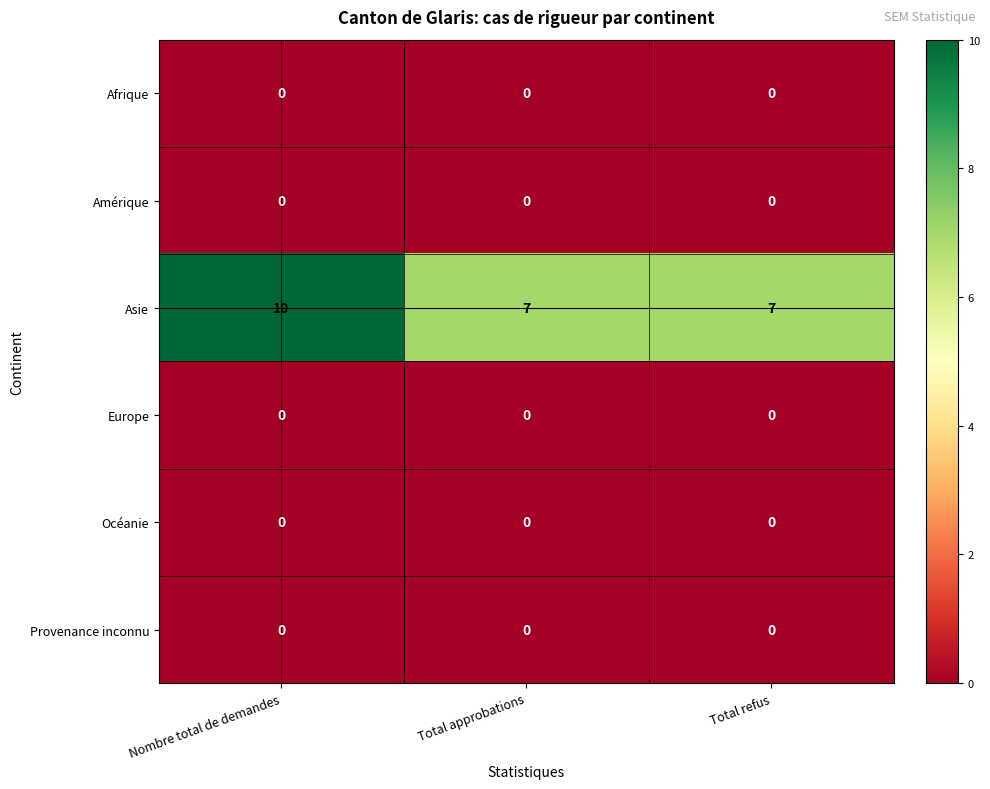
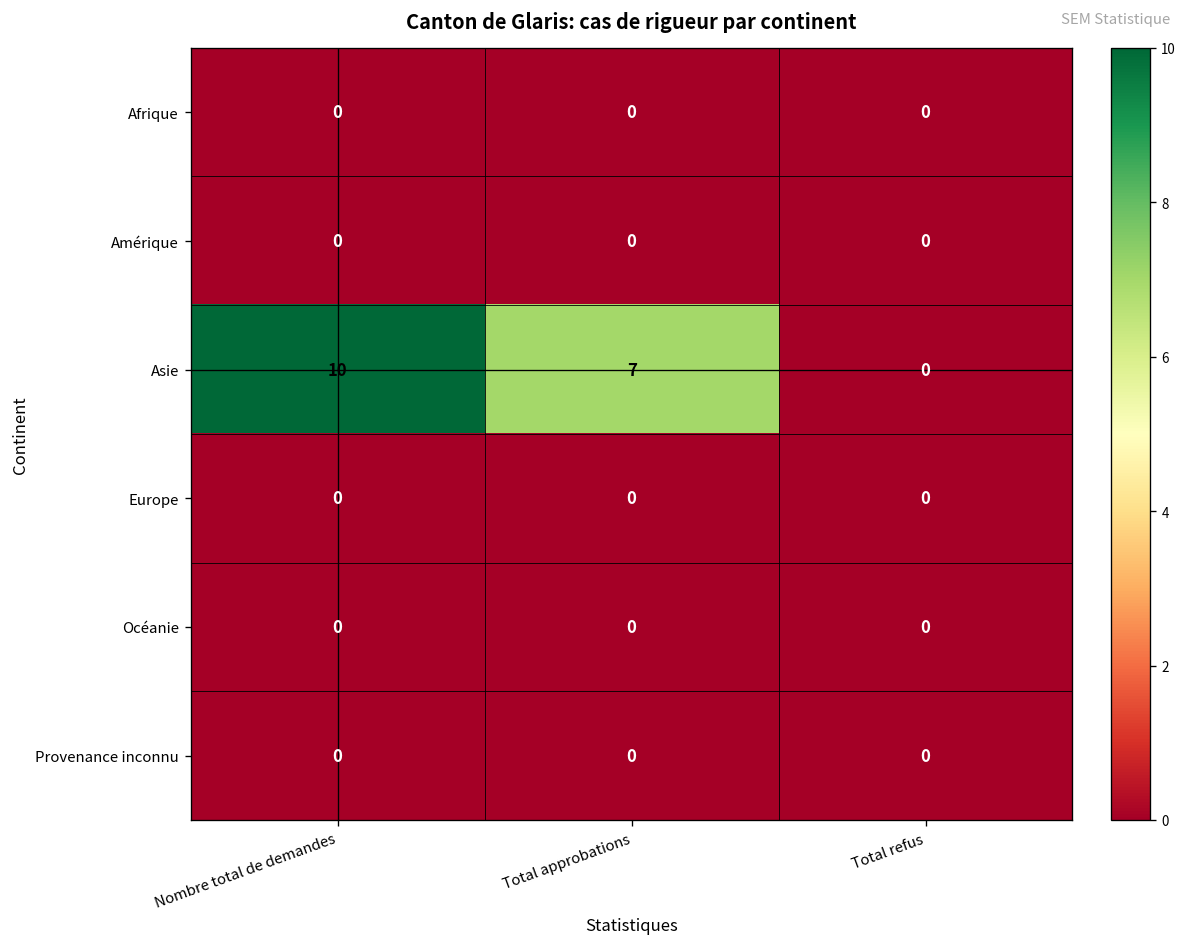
Asie, Total refus: 7 -> 0
